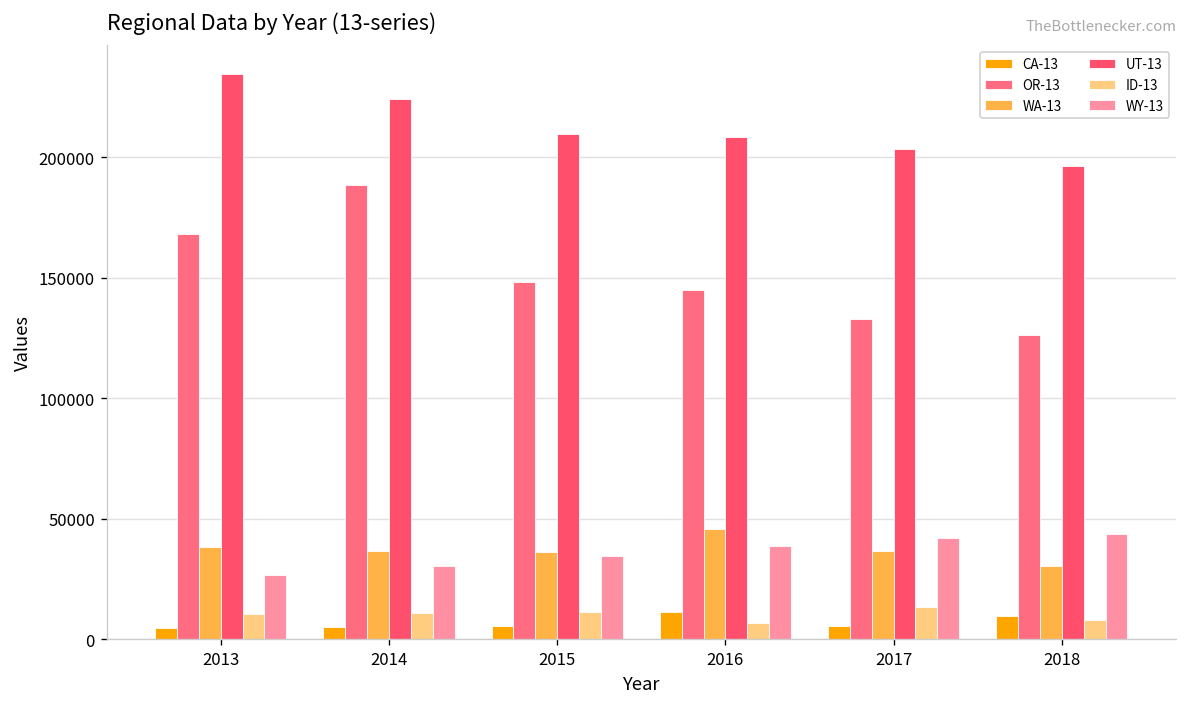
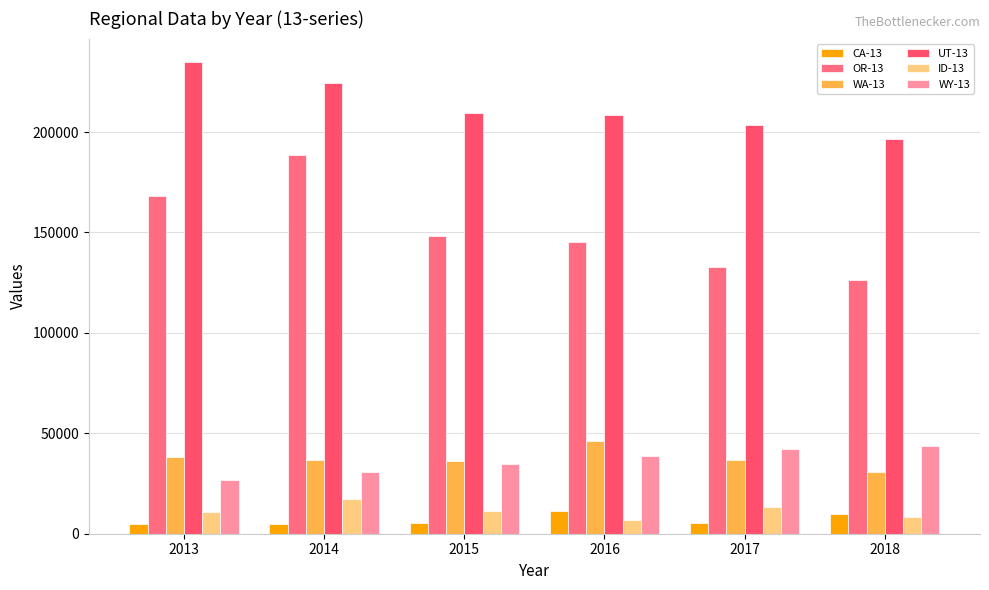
ID-13, 2014: 11000 -> 17000
